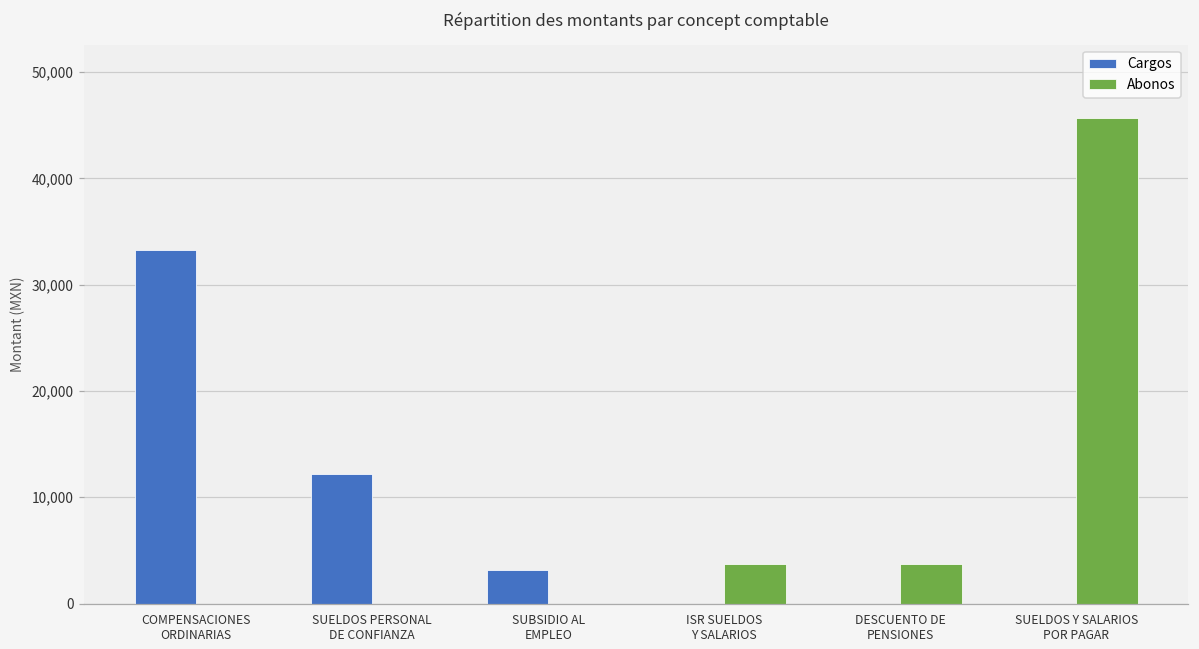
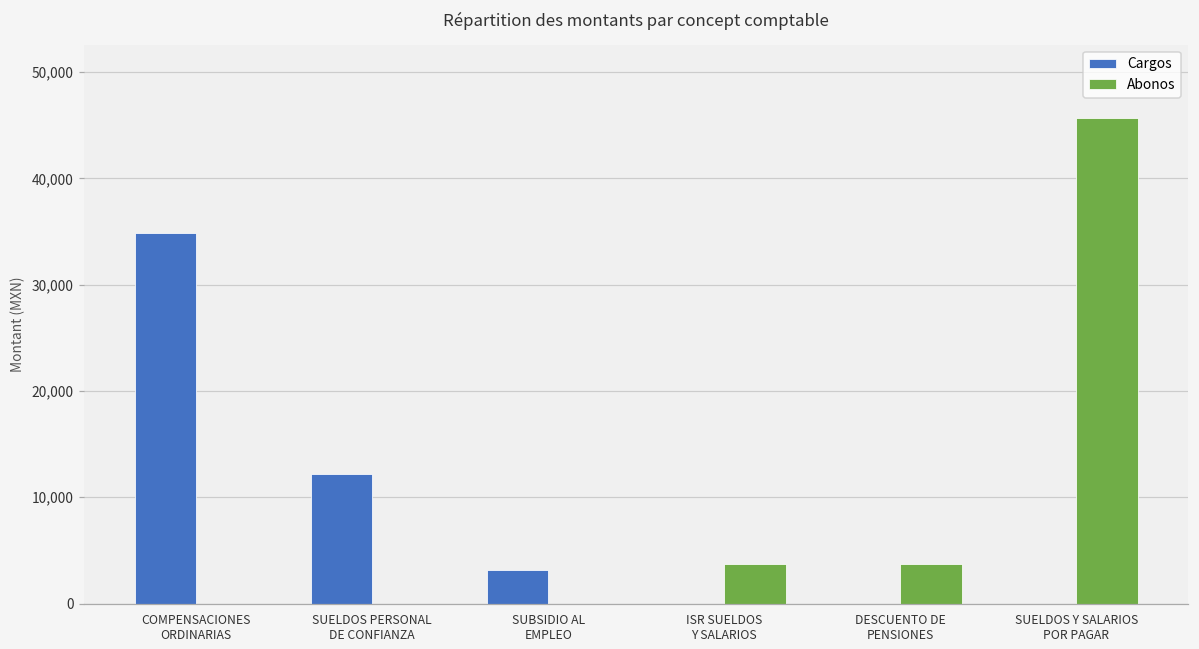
Cargos, COMPENSACIONES ORDINARIAS: 33,000 -> 35,000
